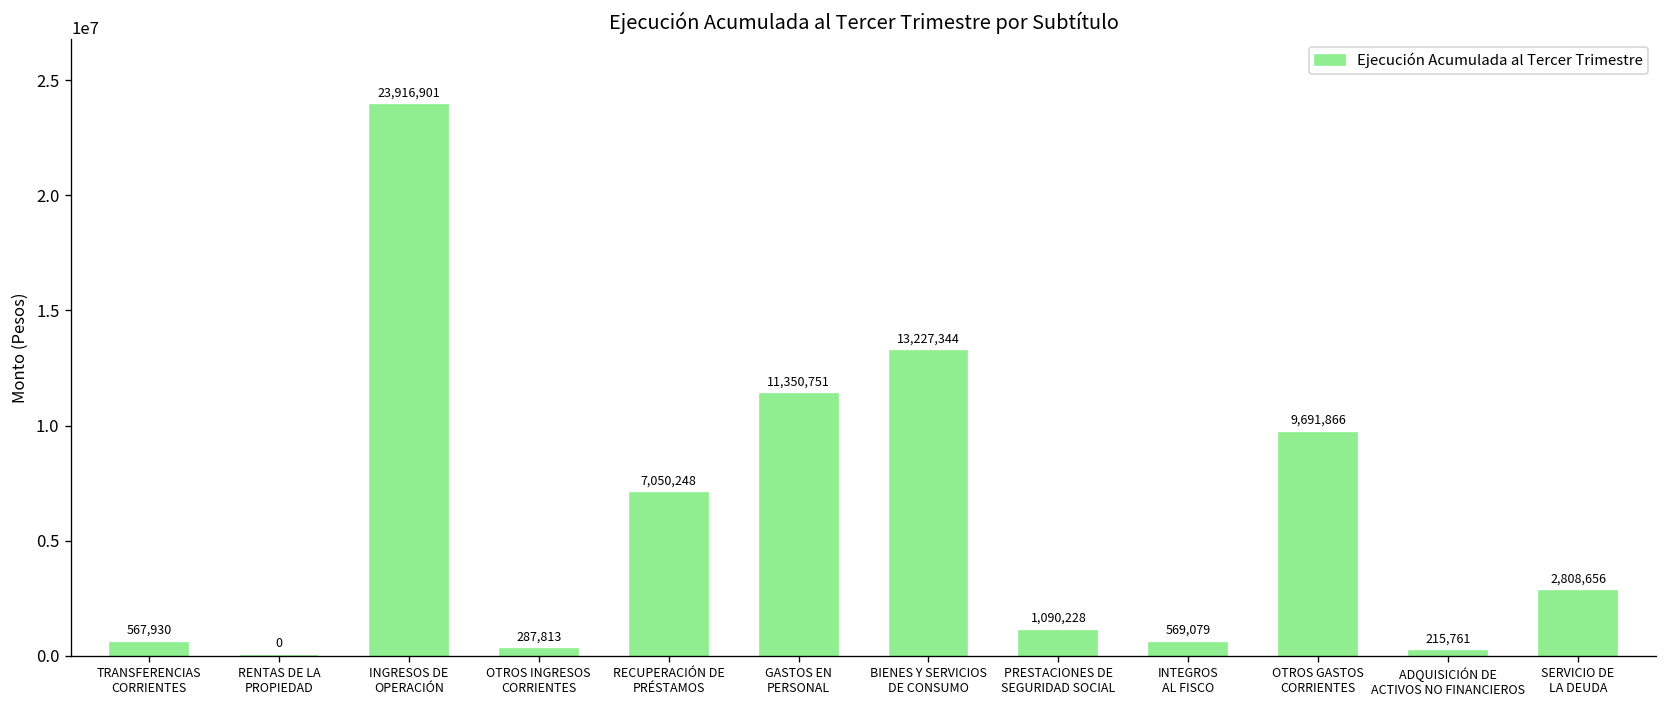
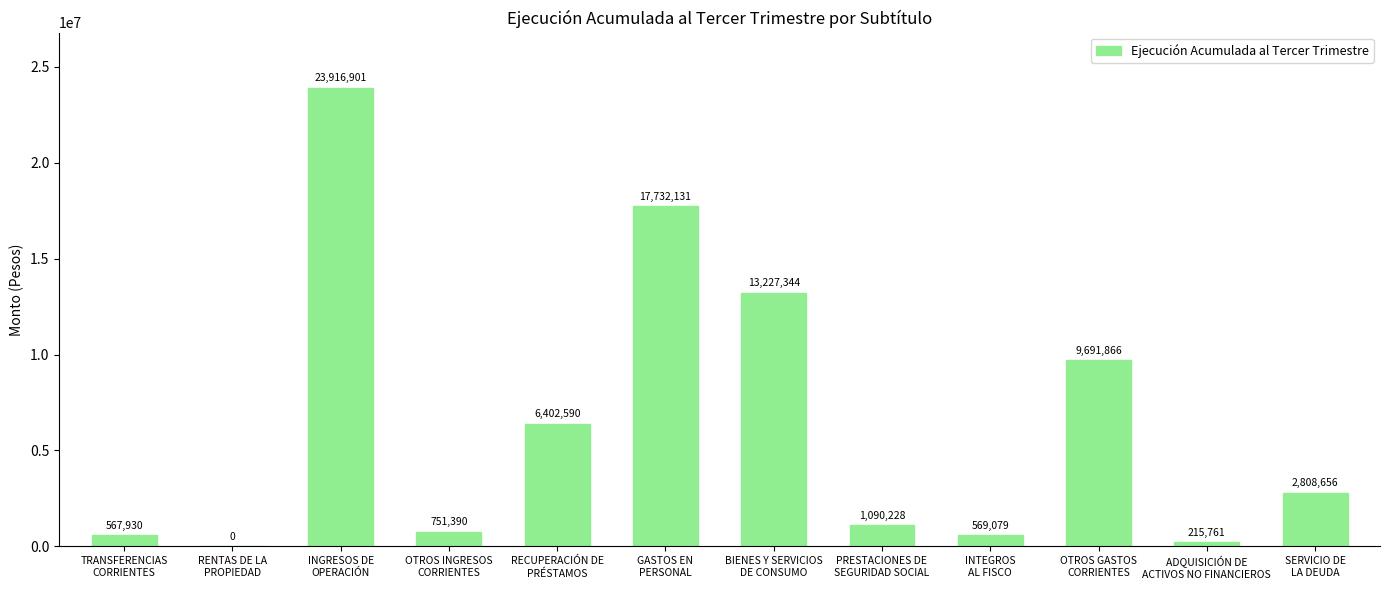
OTROS INGRESOS CORRIENTES: 287,813 -> 751,390
RECUPERACIÓN DE PRÉSTAMOS: 7,050,248 -> 6,402,590
GASTOS EN PERSONAL: 11,350,751 -> 17,732,131
